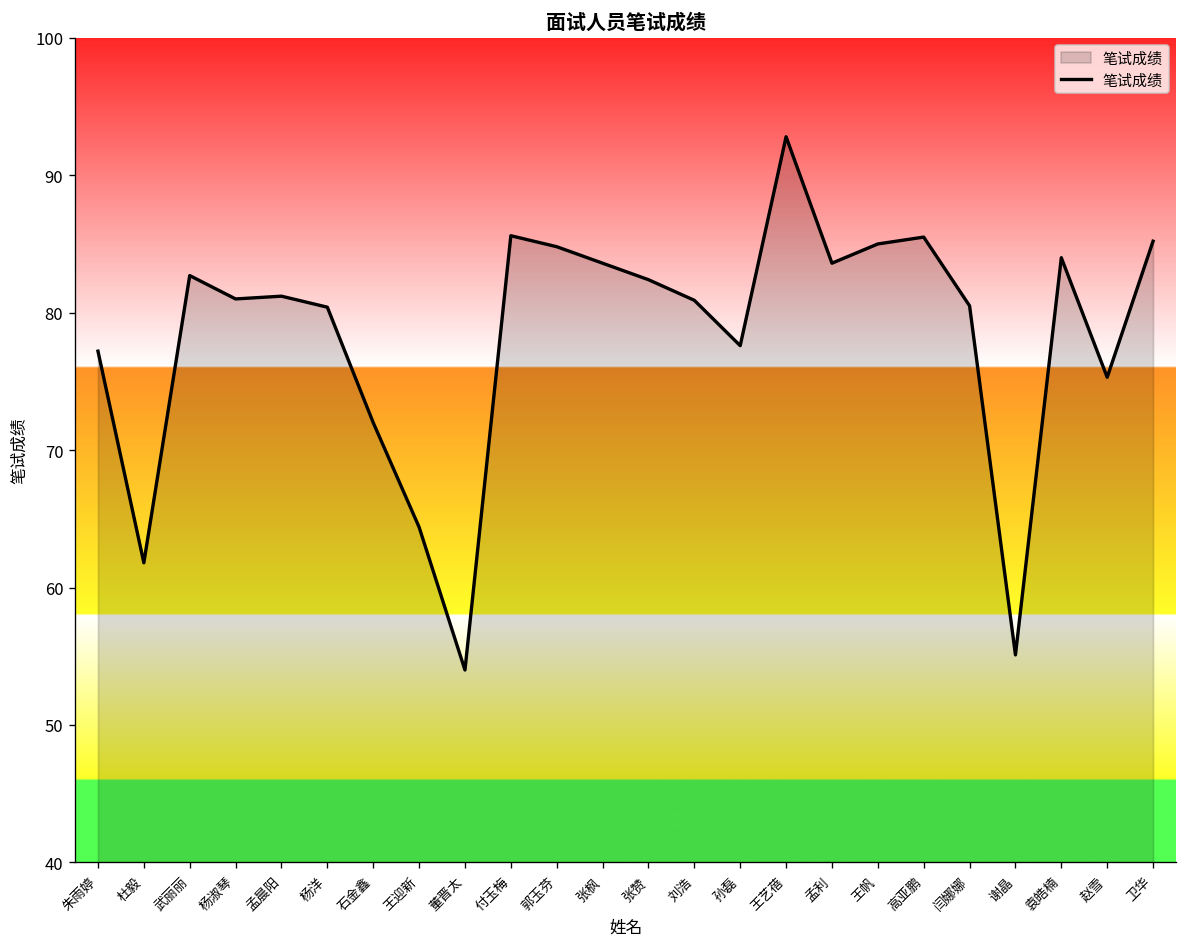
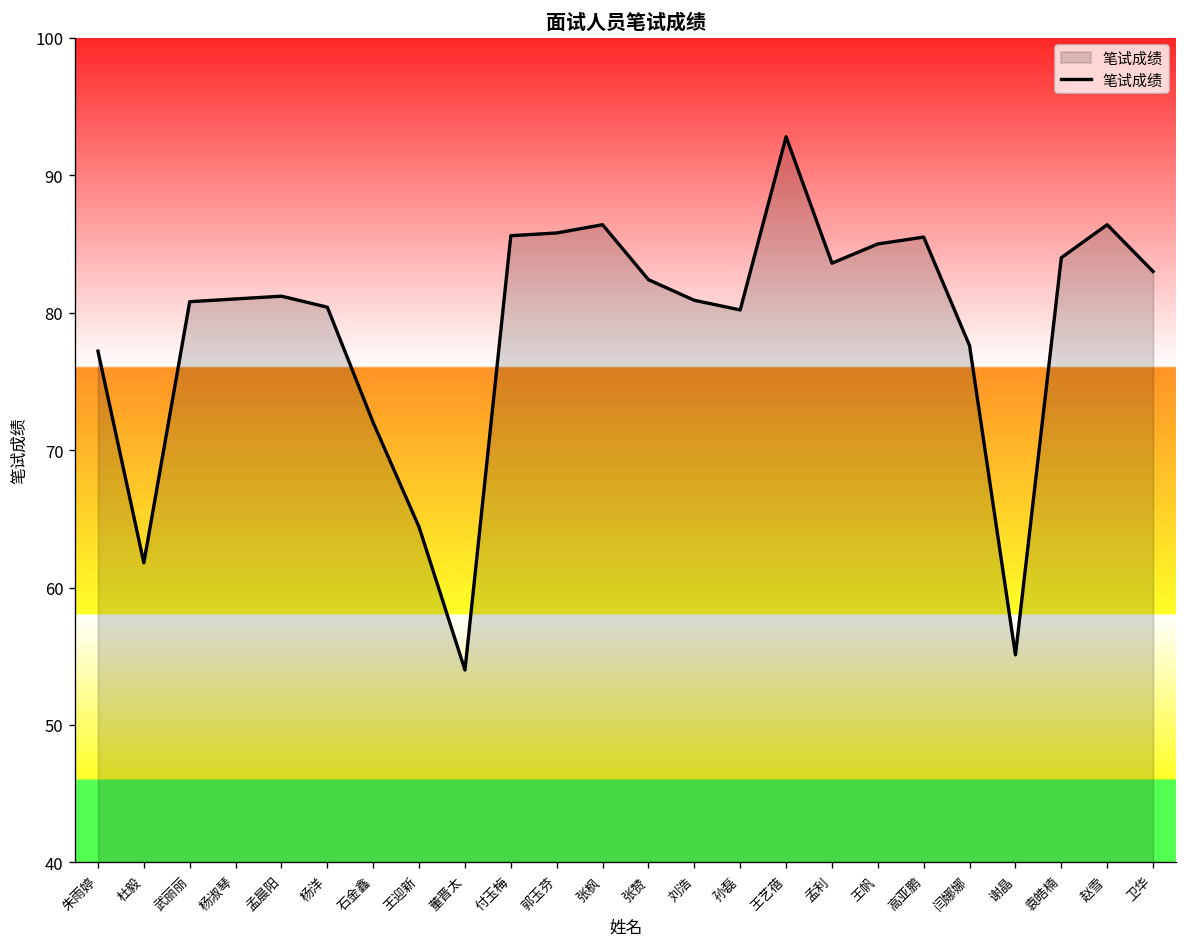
武丽丽: 82.7 -> 80.8
郭玉芬: 84.8 -> 85.8
张枫: 83.6 -> 86.4
孙磊: 77.6 -> 80.2
闫娜娜: 80.5 -> 77.6
赵雪: 75.3 -> 86.4
卫华: 85.2 -> 83.0
